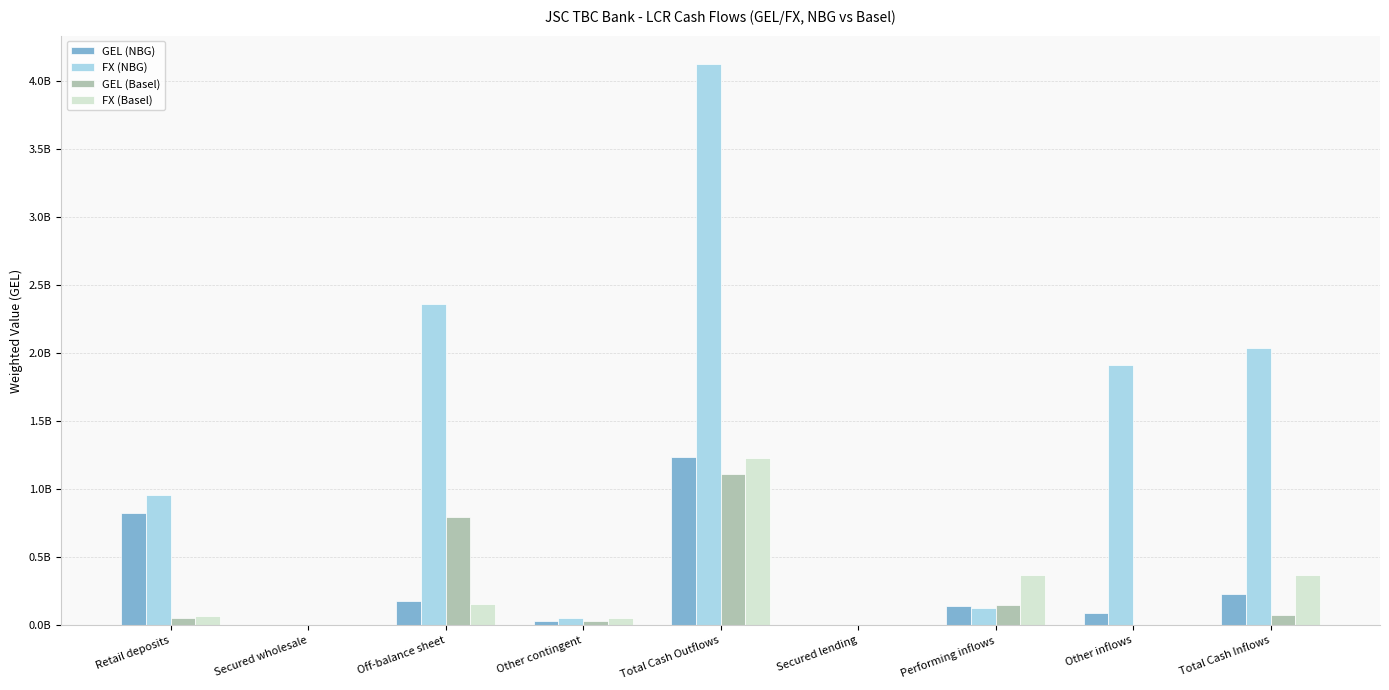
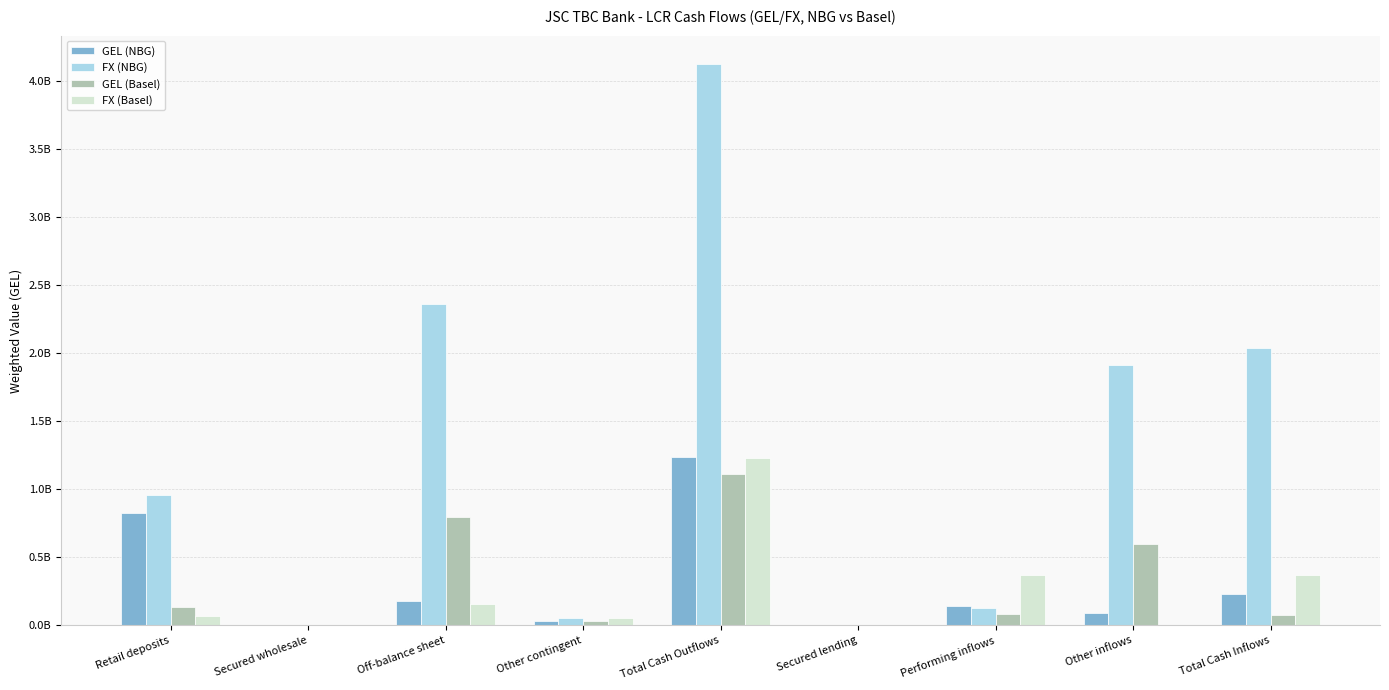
GEL (Basel), Retail deposits: 50000000 -> 130000000
GEL (Basel), Performing inflows: 150000000 -> 80000000
GEL (Basel), Other inflows: 0 -> 600000000
